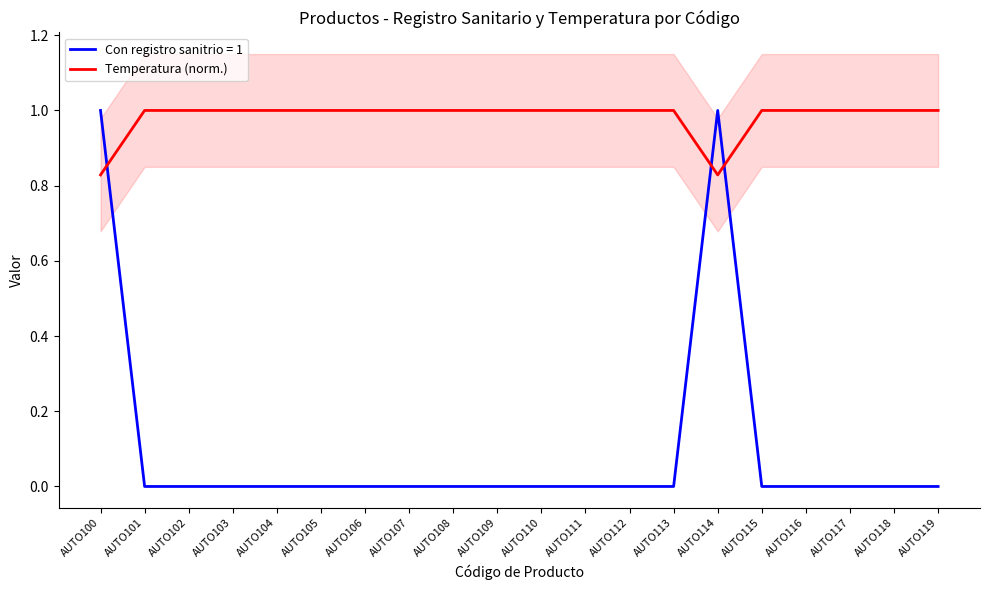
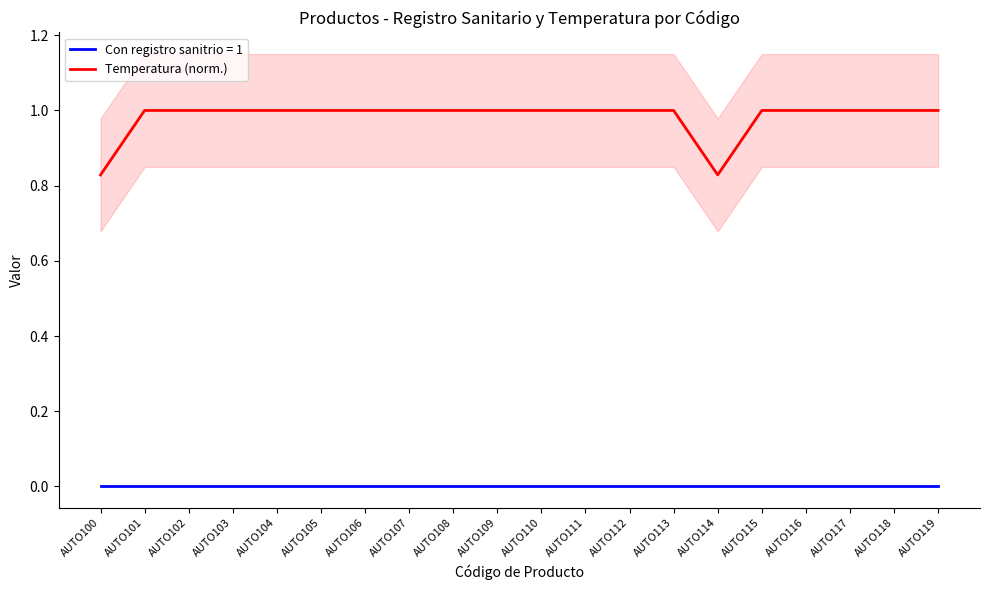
Con registro sanitrio = 1, AUTO100: 1 -> 0
Con registro sanitrio = 1, AUTO114: 1 -> 0
